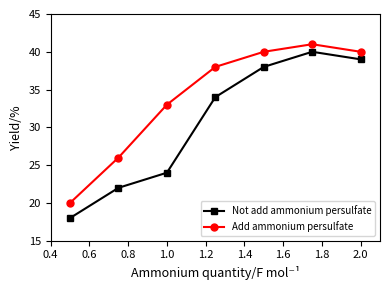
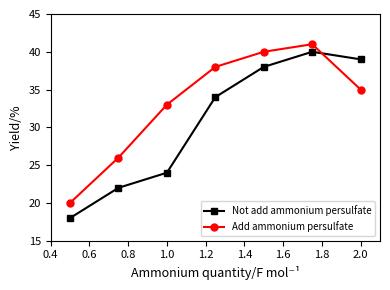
Add ammonium persulfate, 2.0: 40 -> 35
